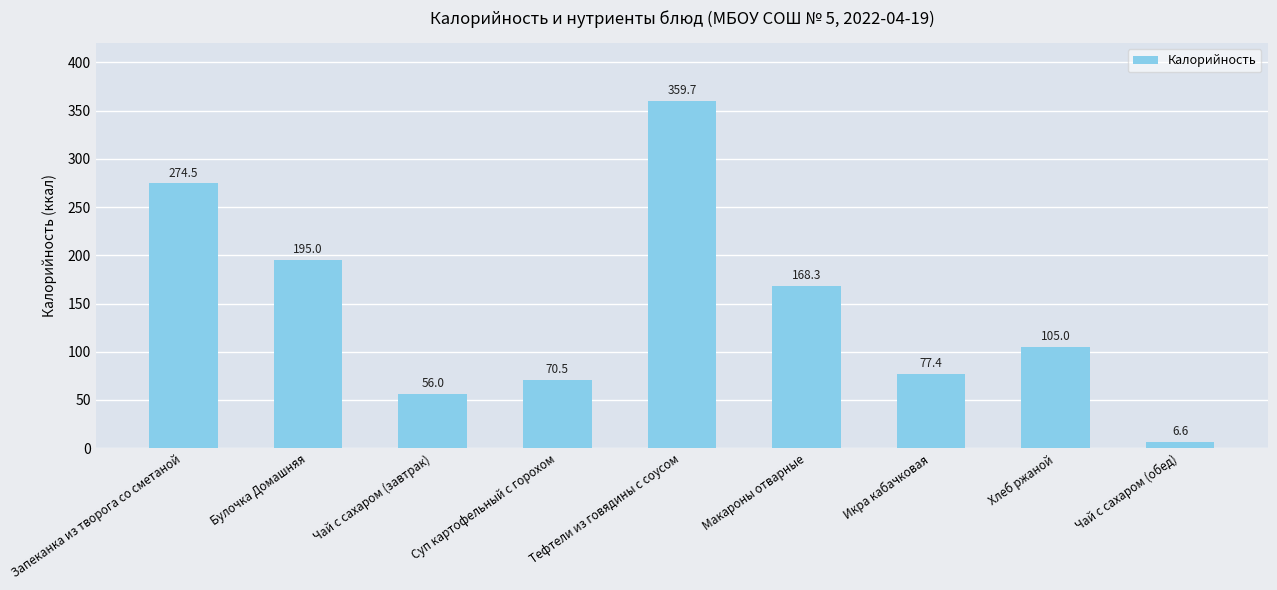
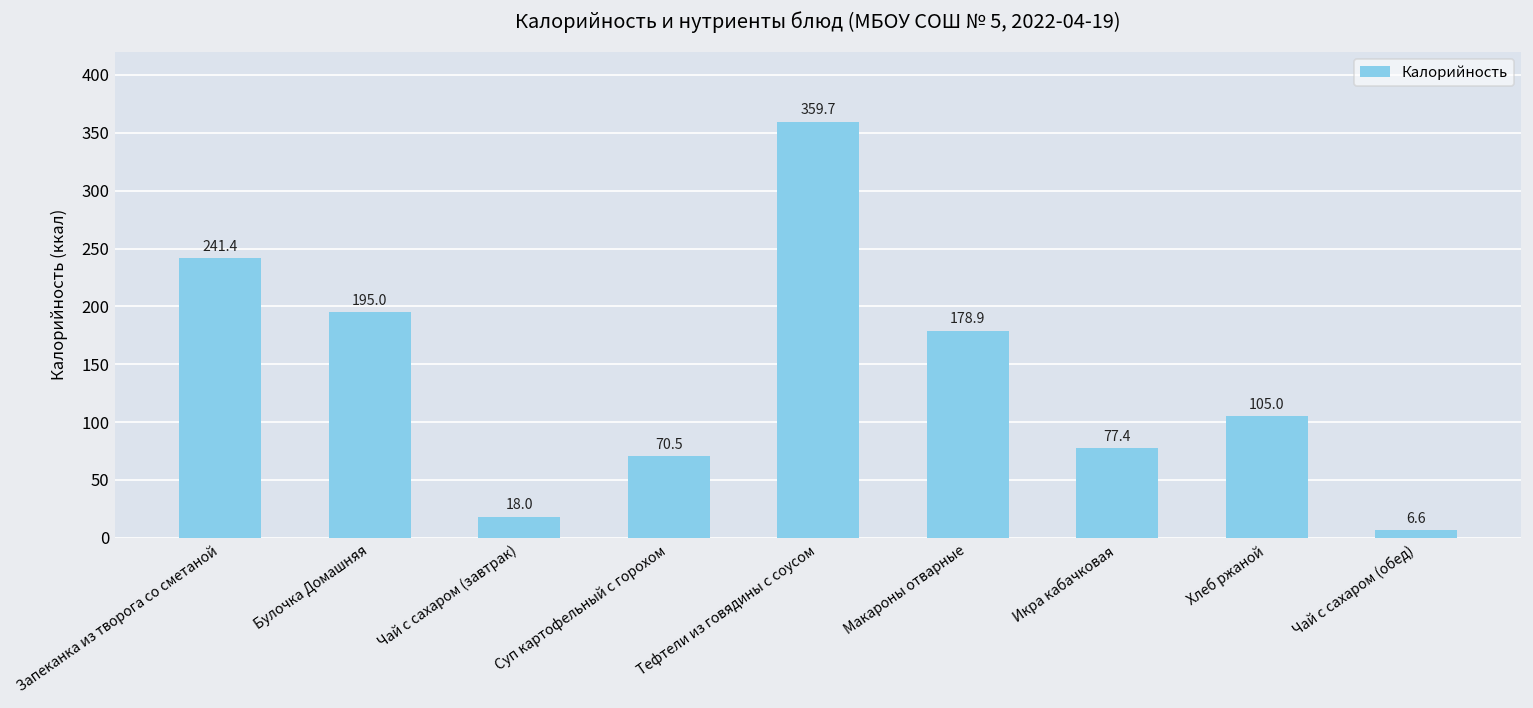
Запеканка из творога со сметаной: 274.5 -> 241.4
Чай с сахаром (завтрак): 56.0 -> 18.0
Макароны отварные: 168.3 -> 178.9
